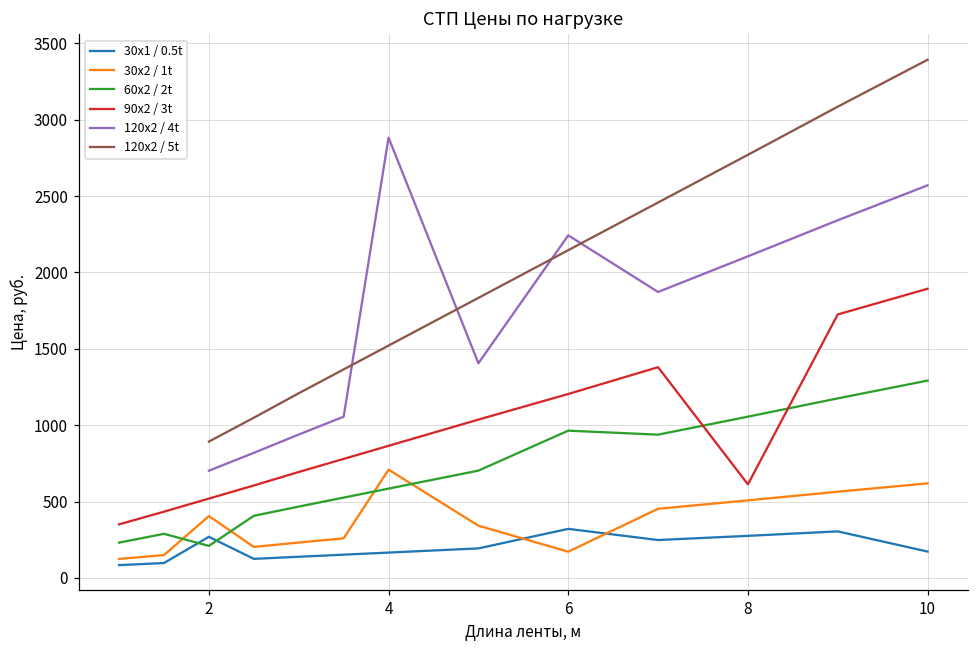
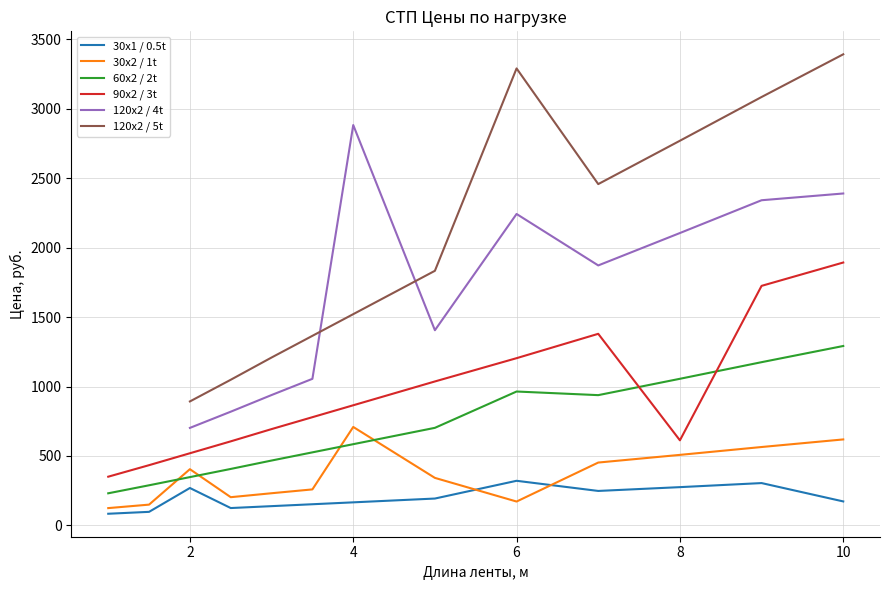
60x2 / 2t, 2: 210 -> 350
120x2 / 5t, 6: 2150 -> 3290
120x2 / 4t, 10: 2570 -> 2390
